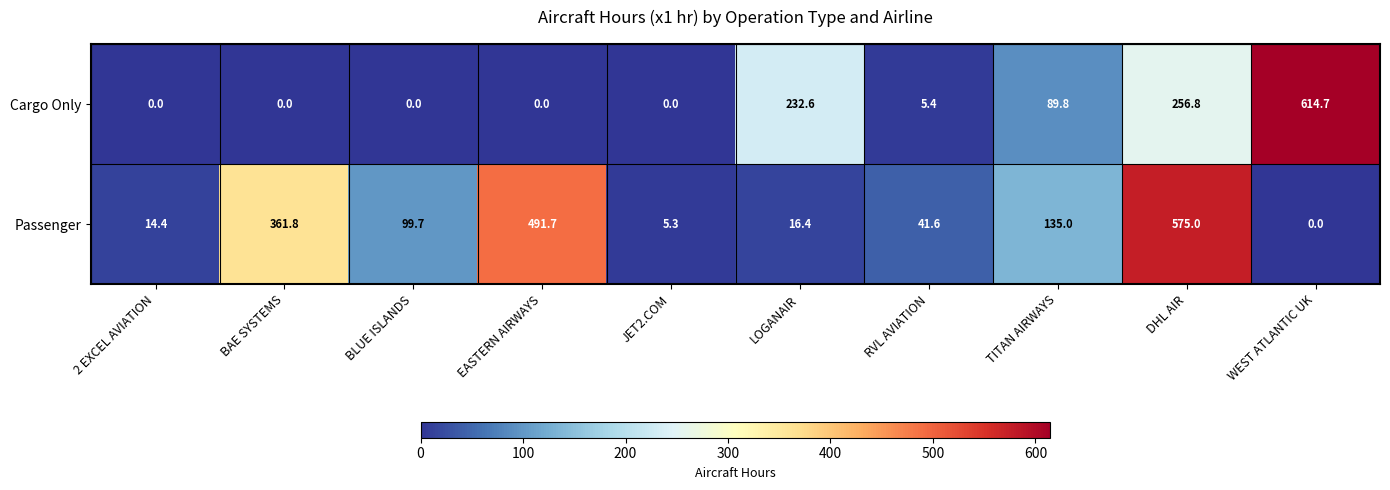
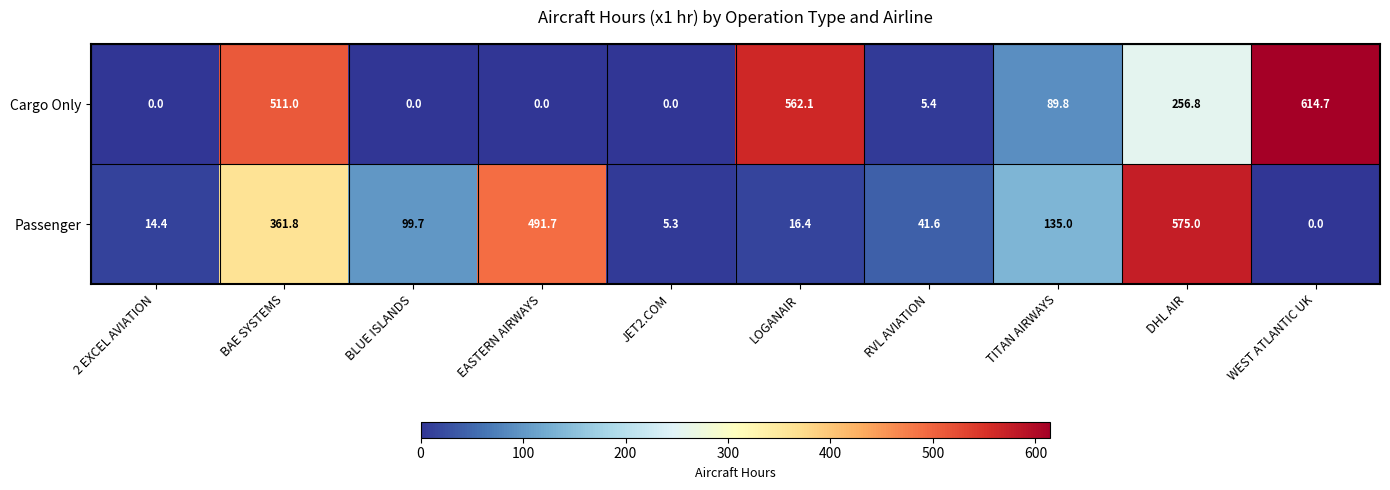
Cargo Only, BAE SYSTEMS: 0.0 -> 511.0
Cargo Only, LOGANAIR: 232.6 -> 562.1
